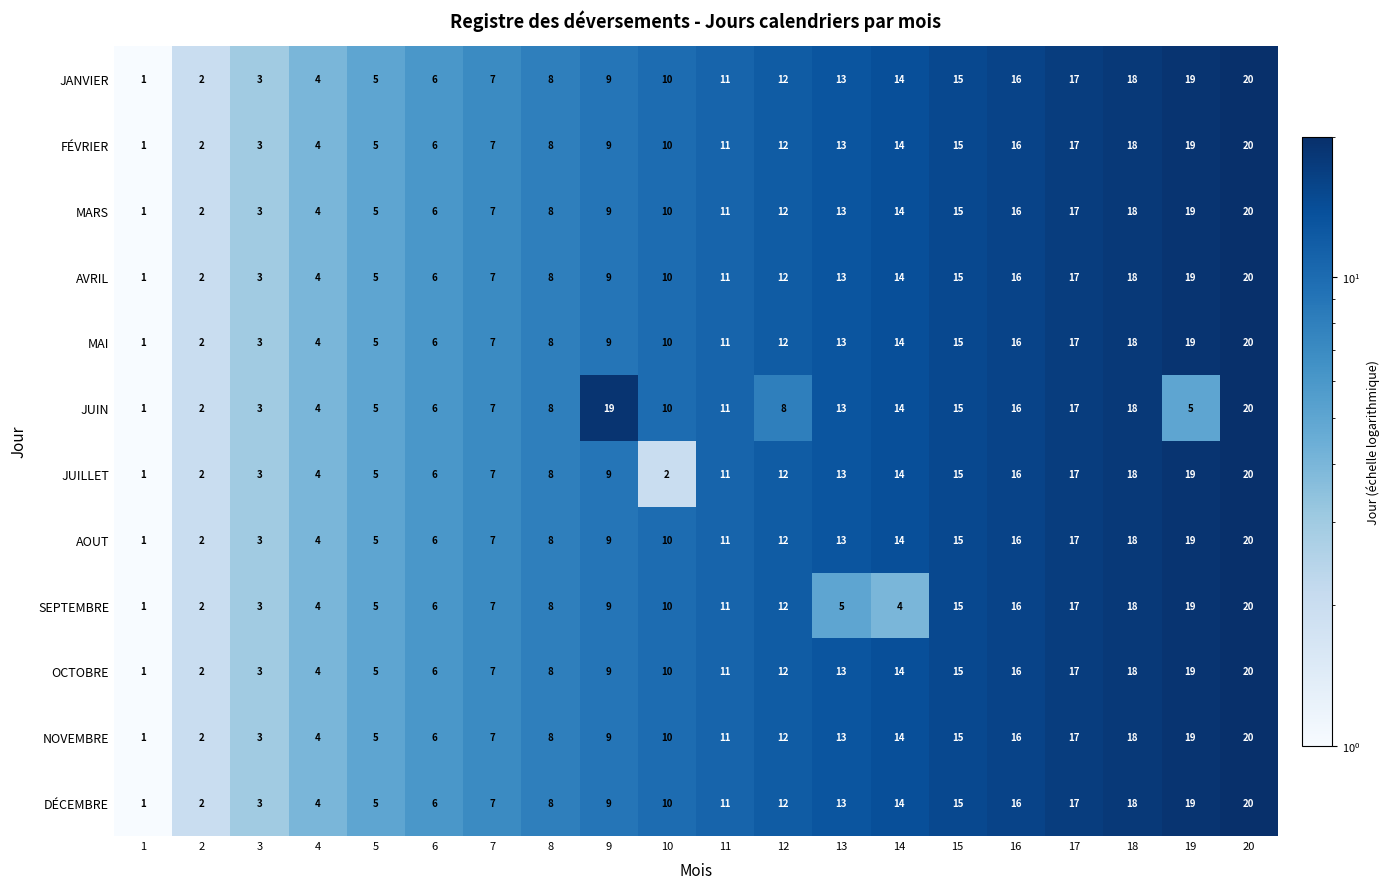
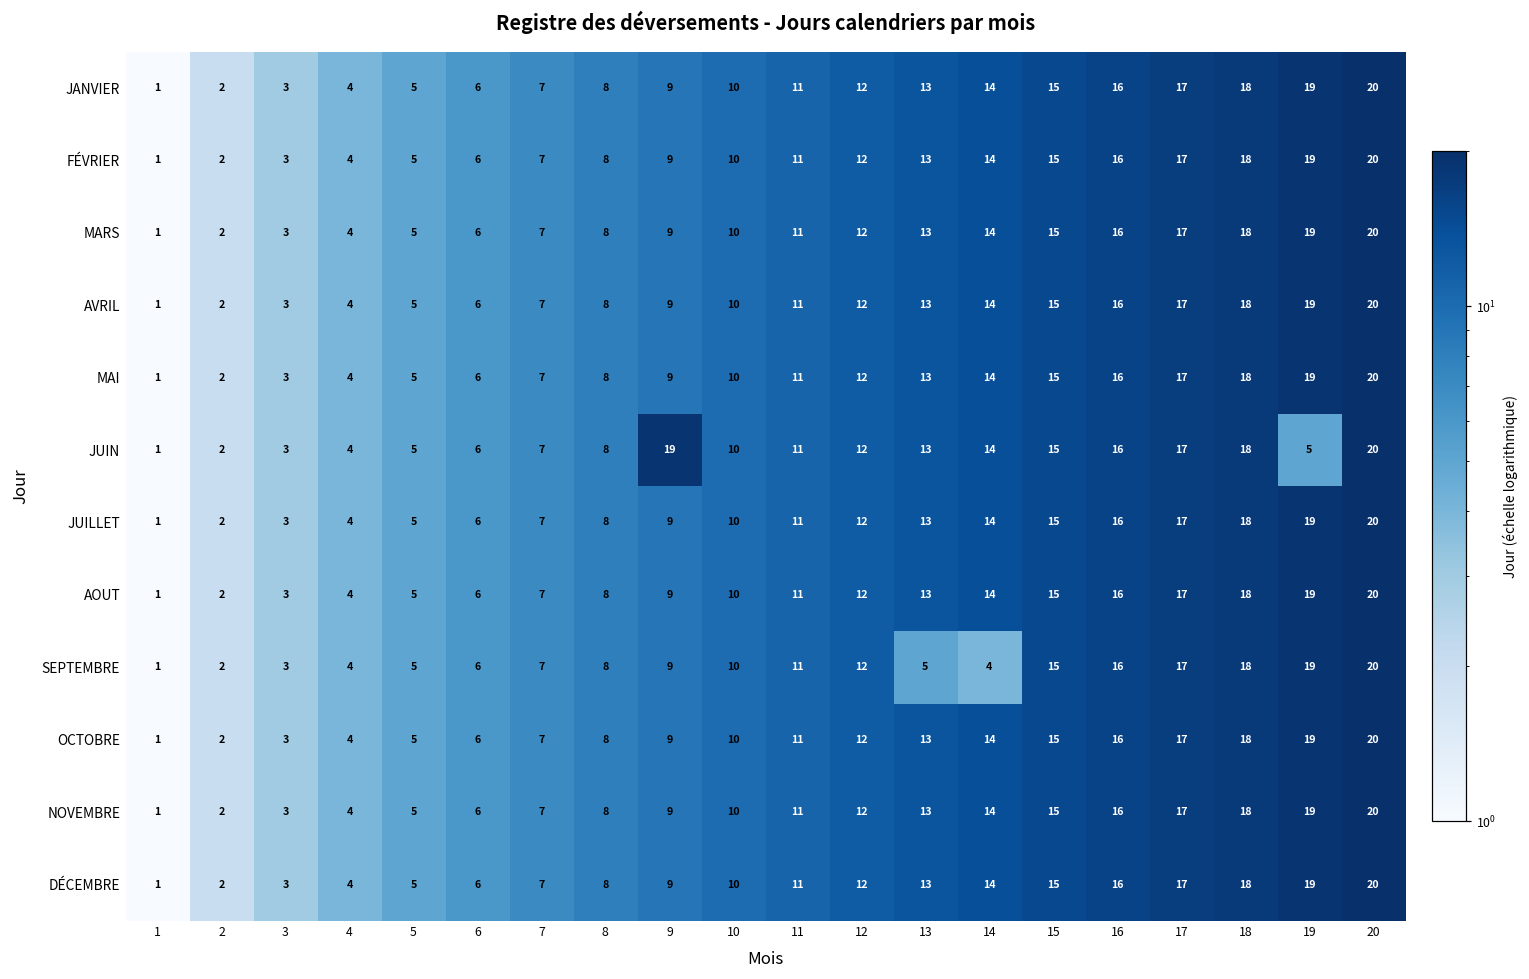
JUIN, 12: 8 -> 12
JUILLET, 10: 2 -> 10
